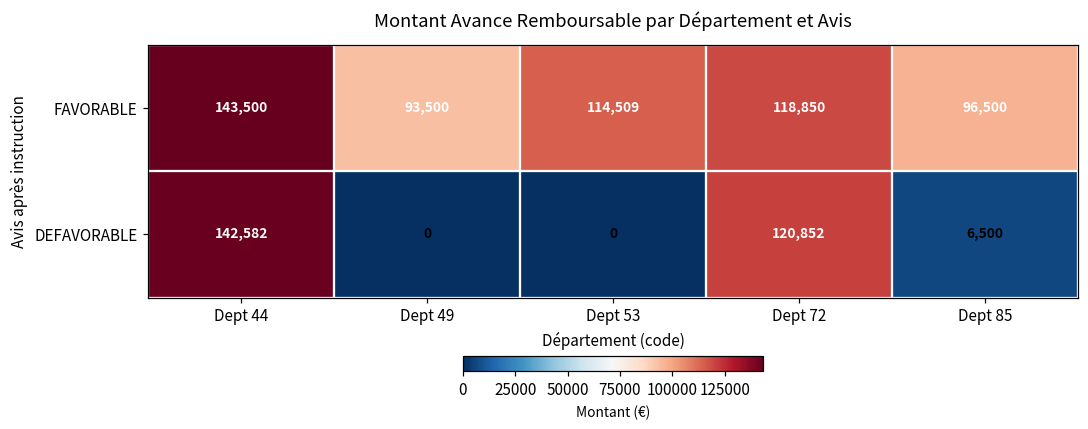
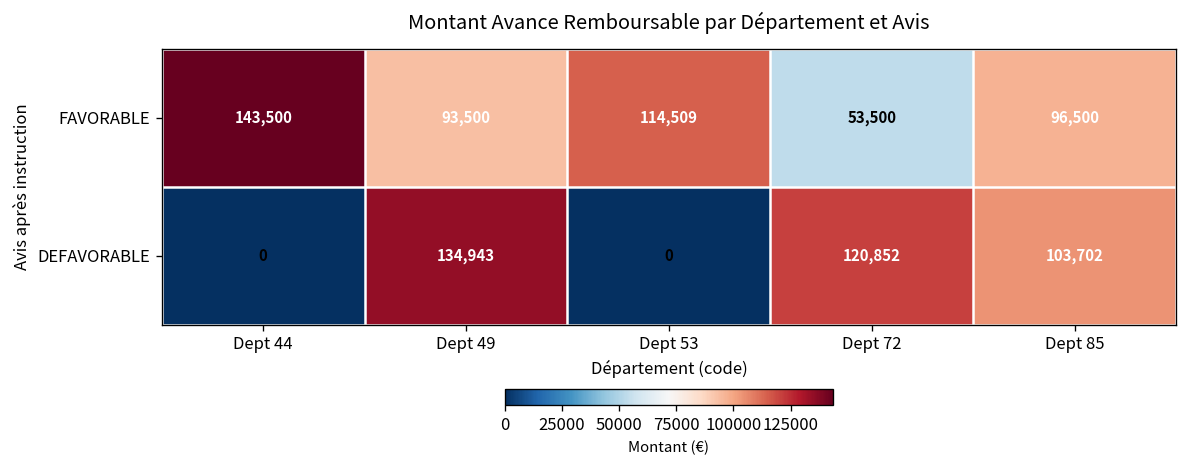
FAVORABLE, Dept 72: 118,850 -> 53,500
DEFAVORABLE, Dept 44: 142,582 -> 0
DEFAVORABLE, Dept 49: 0 -> 134,943
DEFAVORABLE, Dept 85: 6,500 -> 103,702
